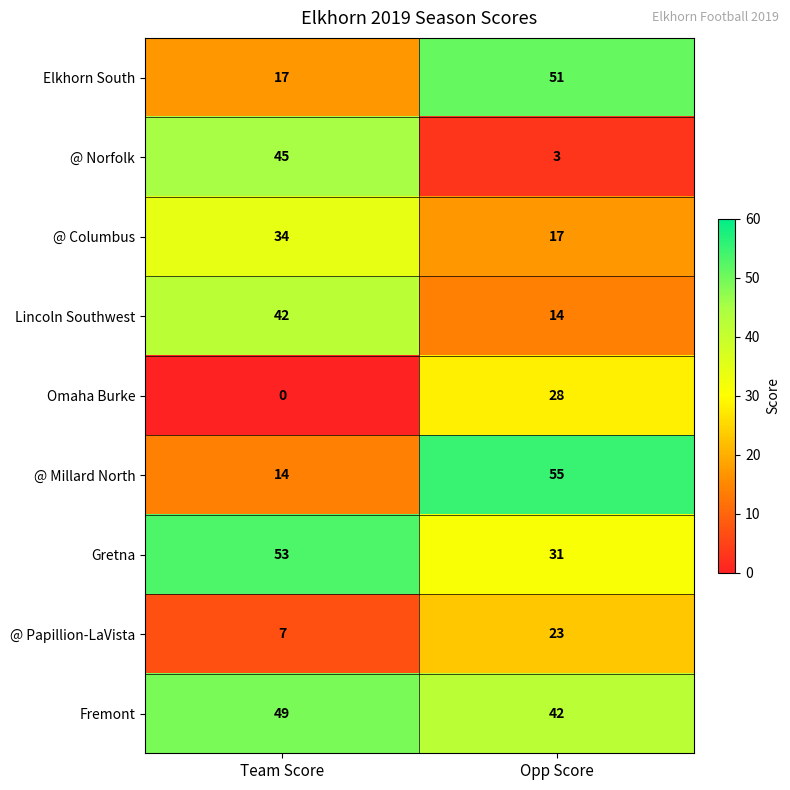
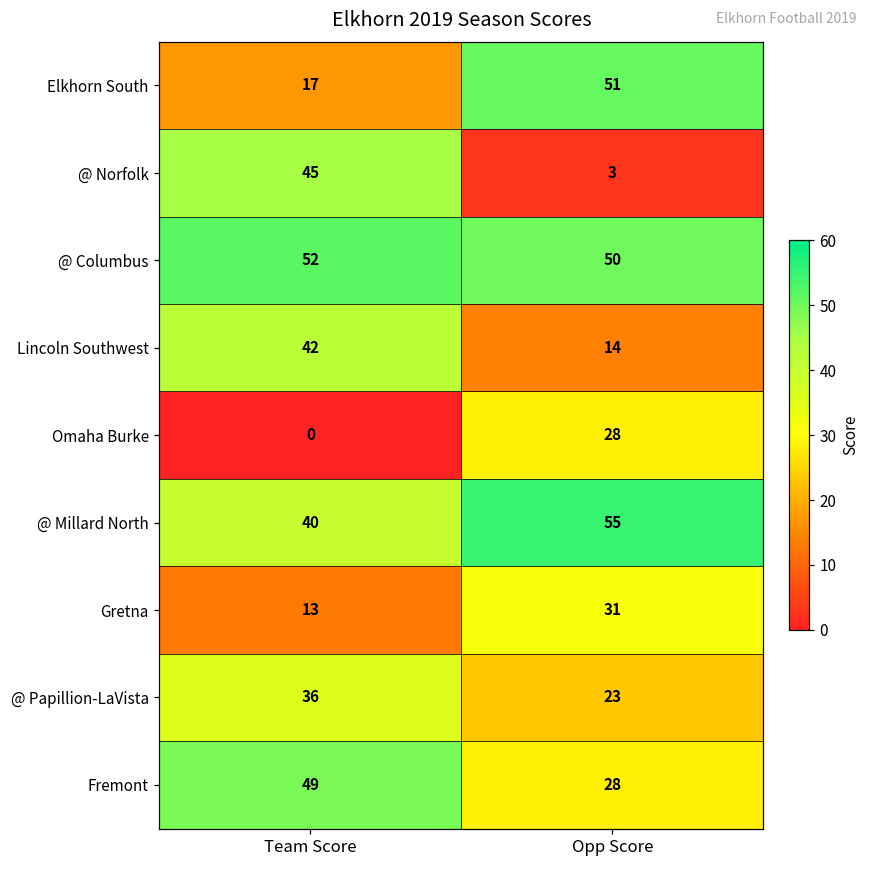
@ Columbus, Team Score: 34 -> 52
@ Columbus, Opp Score: 17 -> 50
@ Millard North, Team Score: 14 -> 40
Gretna, Team Score: 53 -> 13
@ Papillion-LaVista, Team Score: 7 -> 36
Fremont, Opp Score: 42 -> 28
